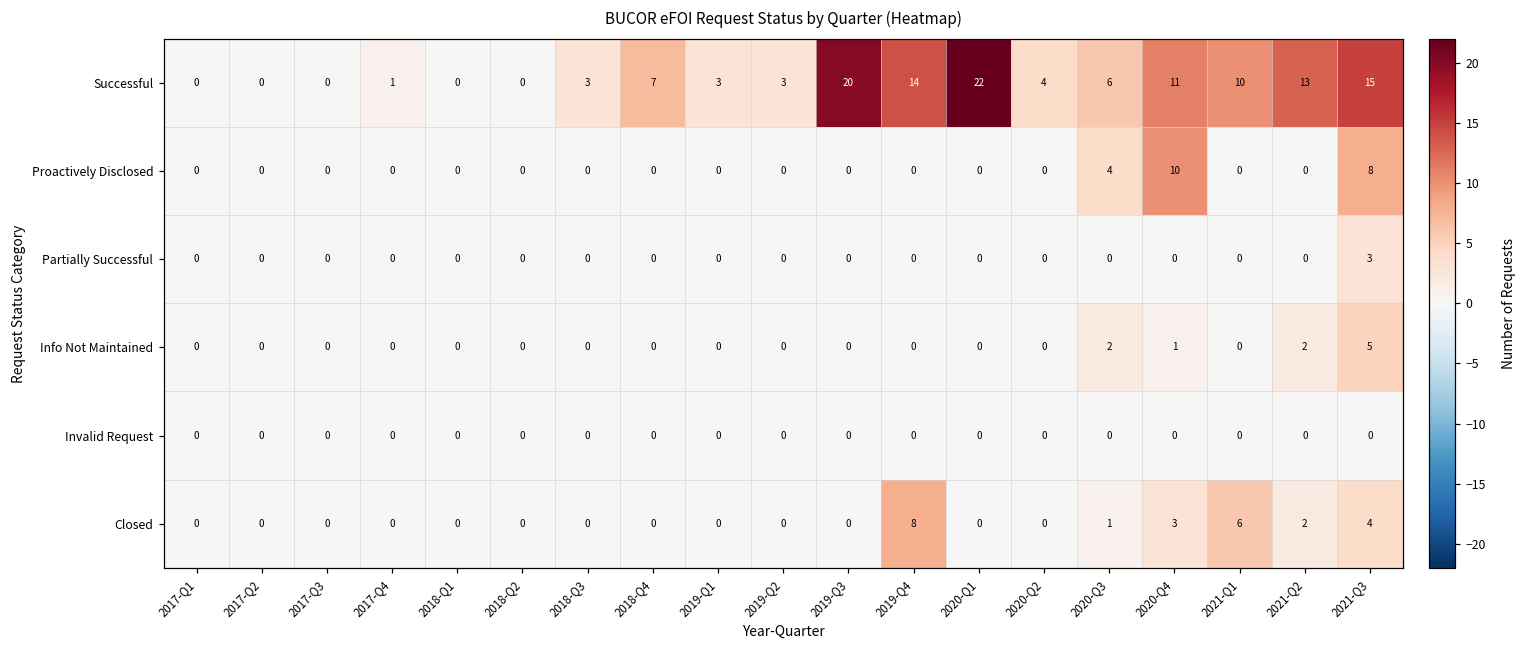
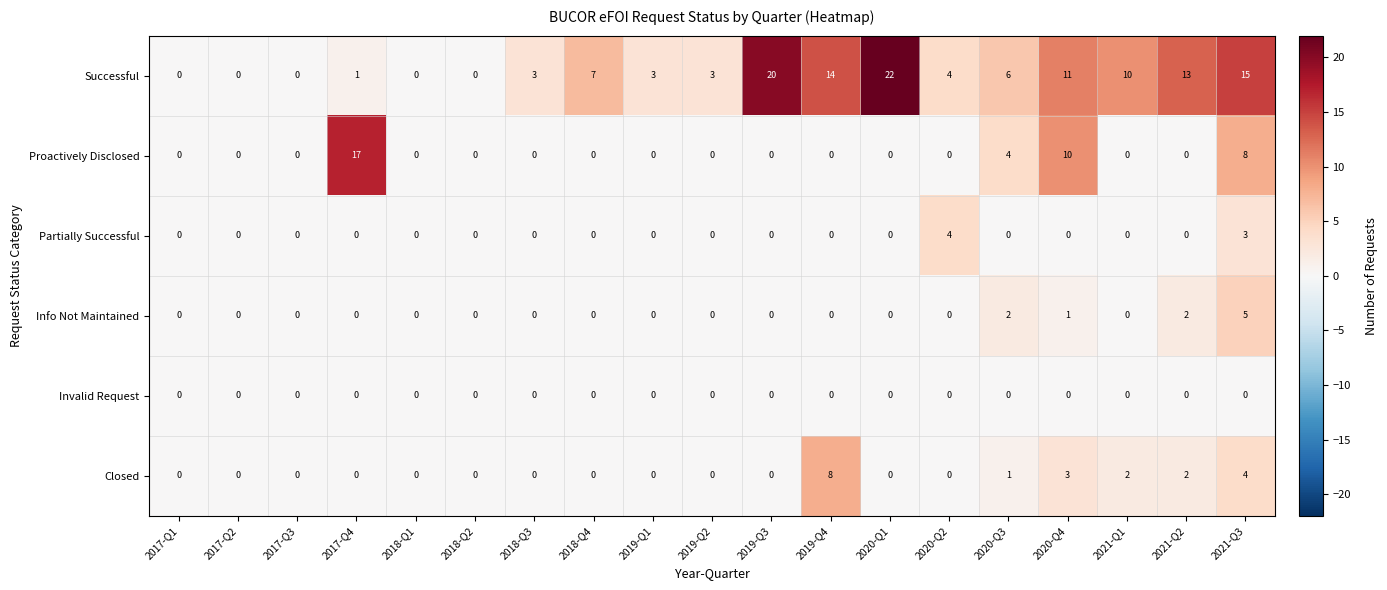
Proactively Disclosed, 2017-Q4: 0 -> 17
Partially Successful, 2020-Q2: 0 -> 4
Closed, 2021-Q1: 6 -> 2
